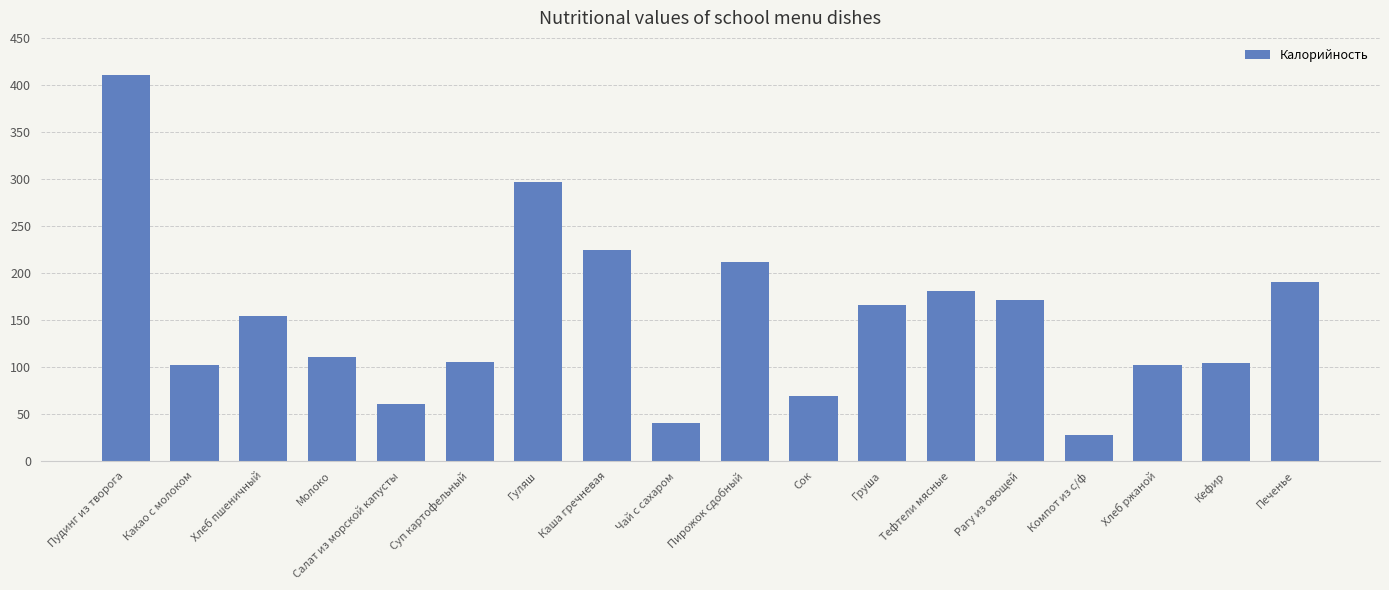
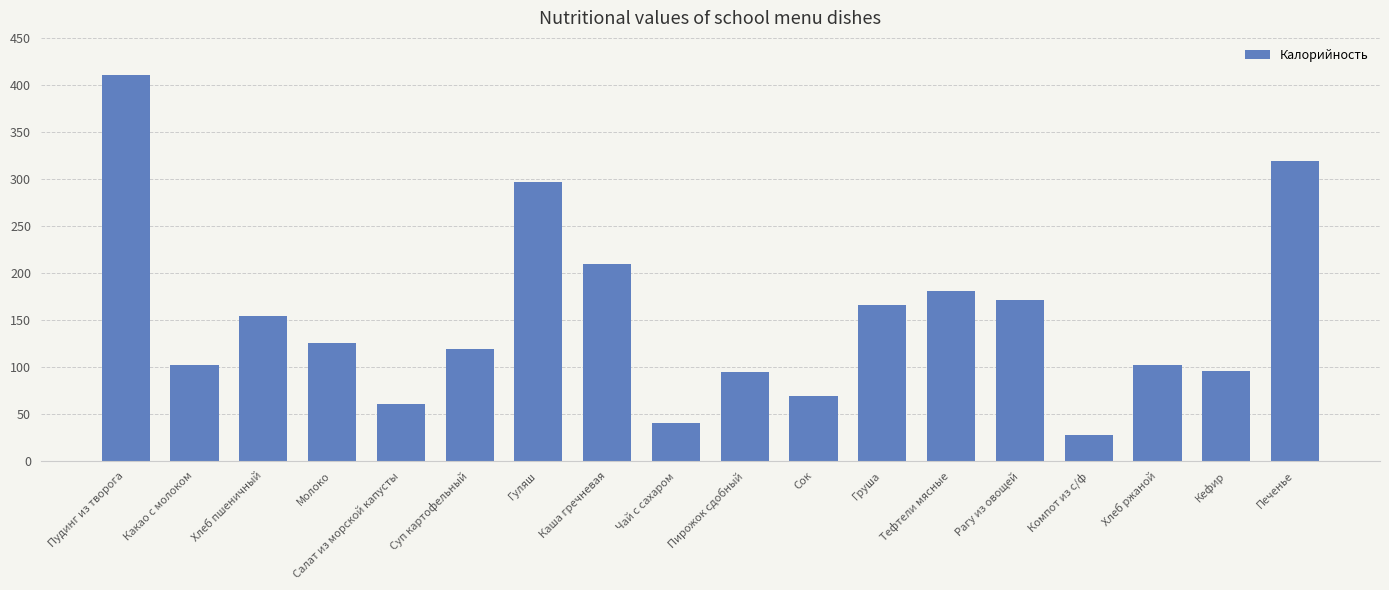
Молоко: 110 -> 120
Суп картофельный: 100 -> 120
Каша гречневая: 220 -> 210
Пирожок сдобный: 210 -> 100
Кефир: 105 -> 95
Печенье: 190 -> 320
